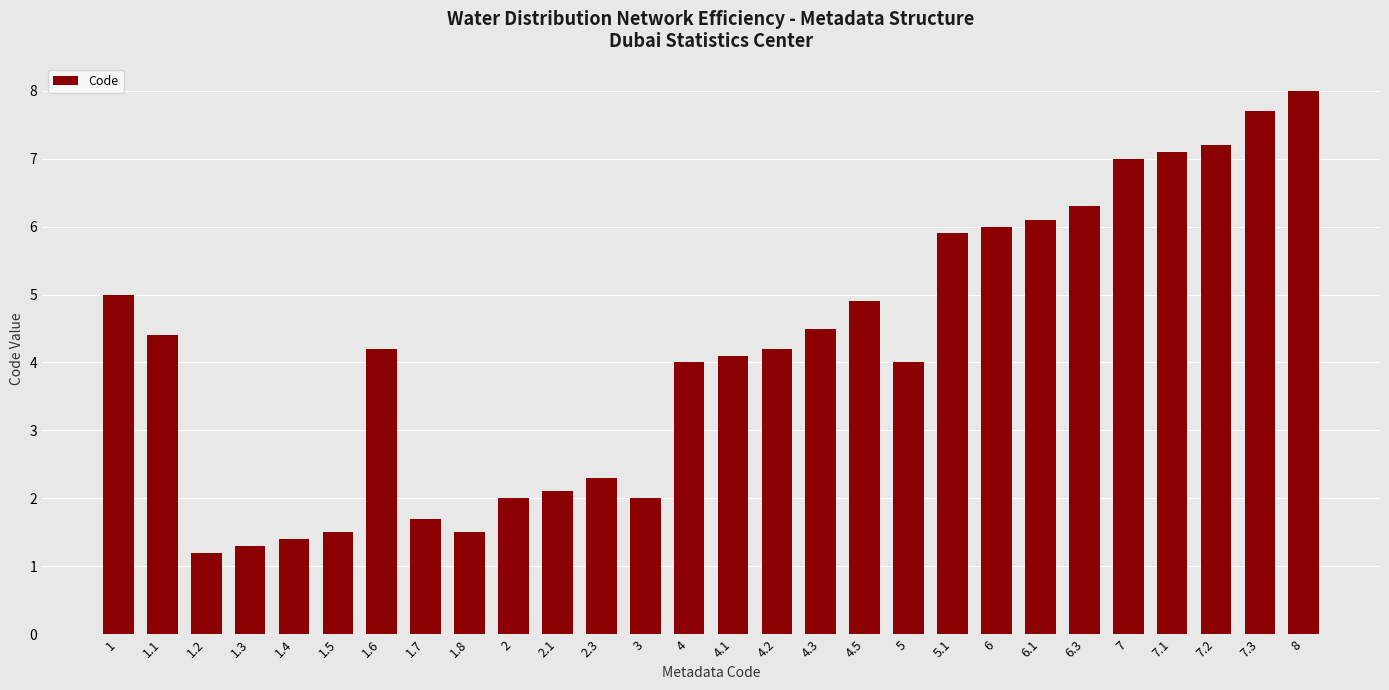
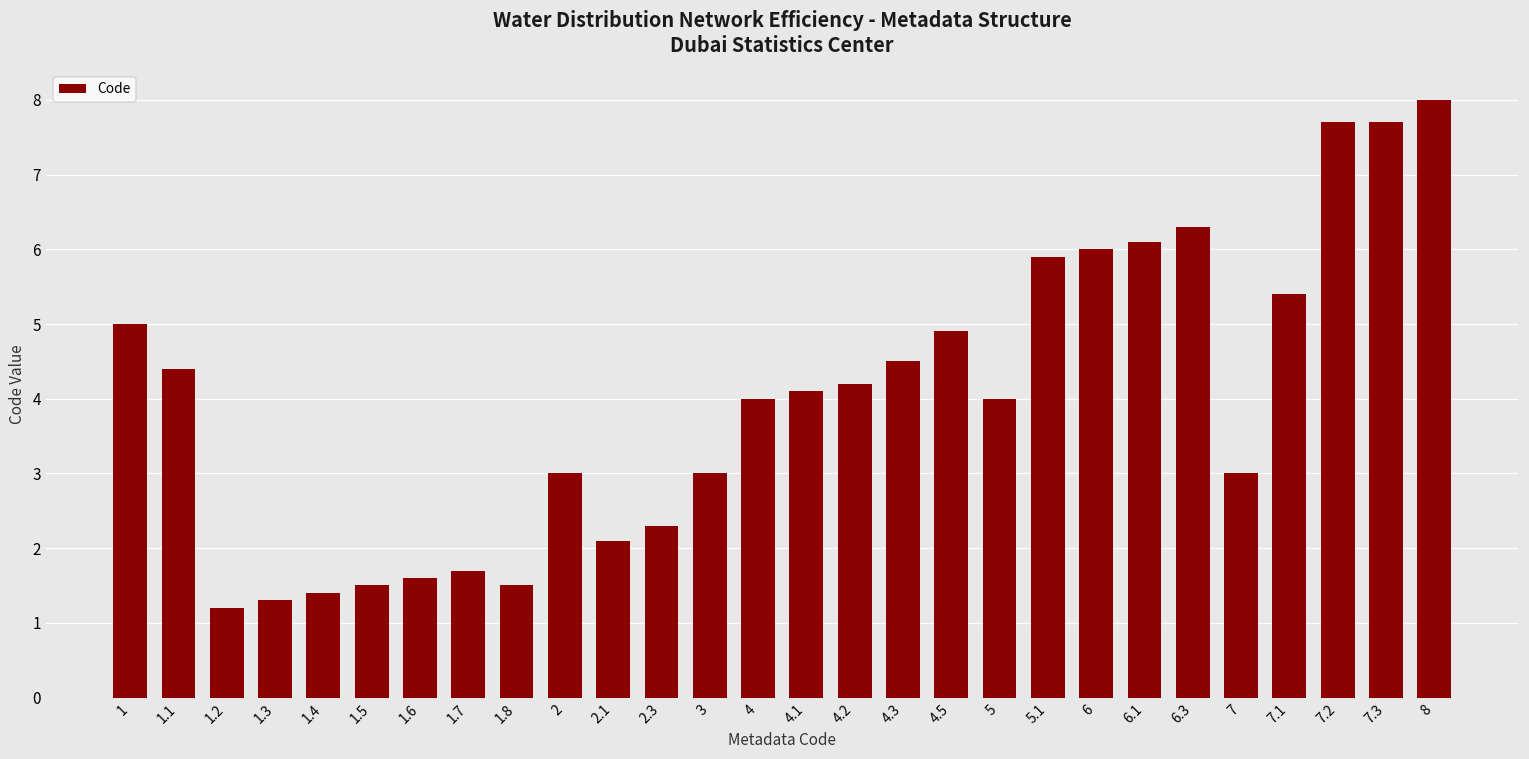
1.6: 4.2 -> 1.6
2: 2 -> 3
3: 2 -> 3
7: 7 -> 3
7.1: 7.1 -> 5.4
7.2: 7.2 -> 7.7
